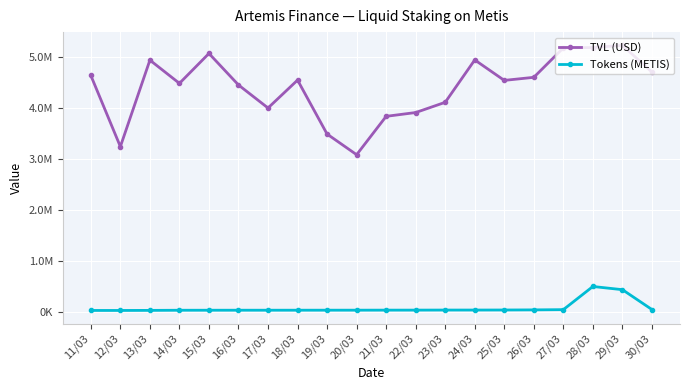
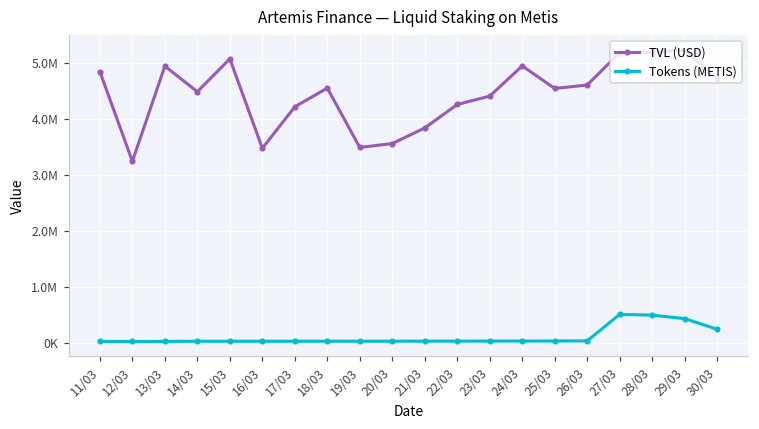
TVL (USD), 11/03: 4600000 -> 4800000
TVL (USD), 16/03: 4500000 -> 3500000
TVL (USD), 17/03: 4000000 -> 4200000
TVL (USD), 20/03: 3100000 -> 3600000
TVL (USD), 22/03: 3900000 -> 4300000
TVL (USD), 23/03: 4100000 -> 4400000
Tokens (METIS), 27/03: 0 -> 500000
Tokens (METIS), 30/03: 100000 -> 300000
